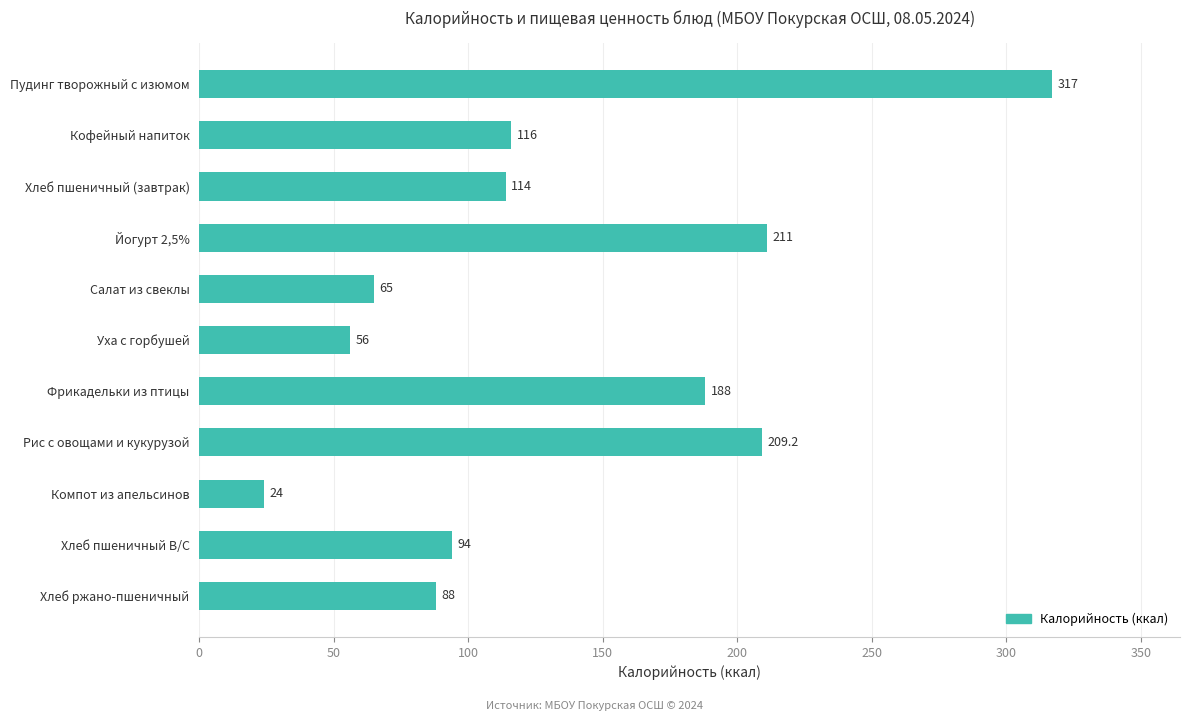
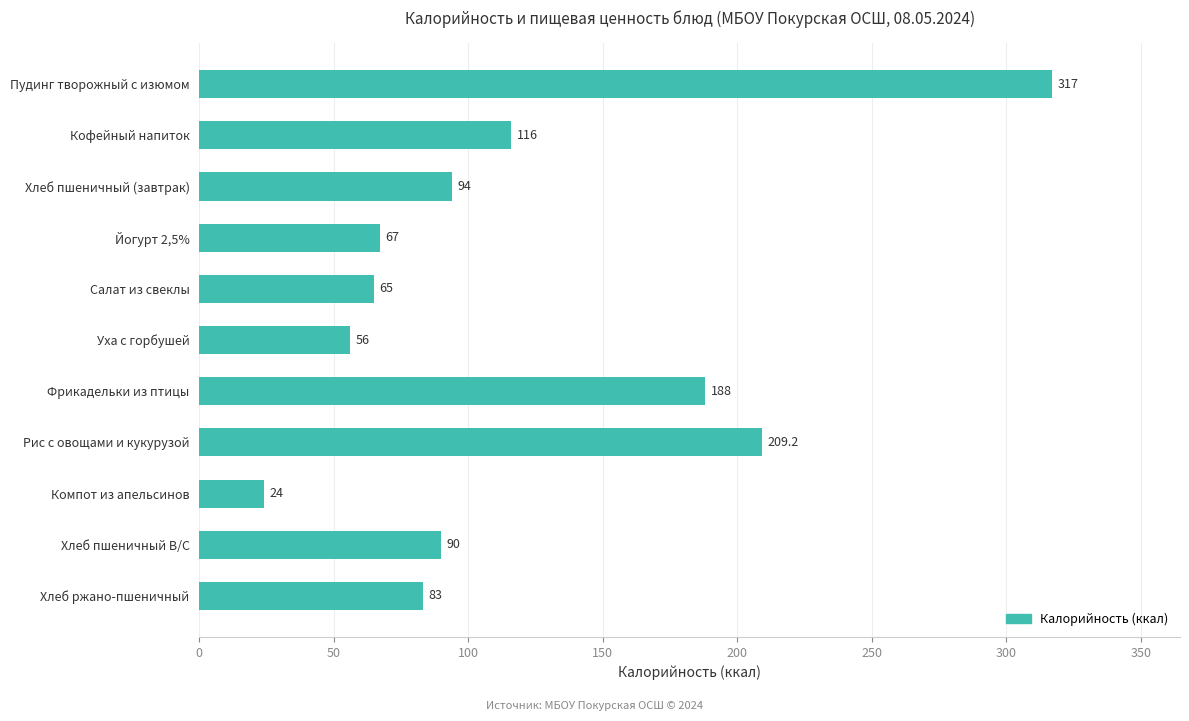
Хлеб пшеничный (завтрак): 114 -> 94
Йогурт 2,5%: 211 -> 67
Хлеб пшеничный В/С: 94 -> 90
Хлеб ржано-пшеничный: 88 -> 83
